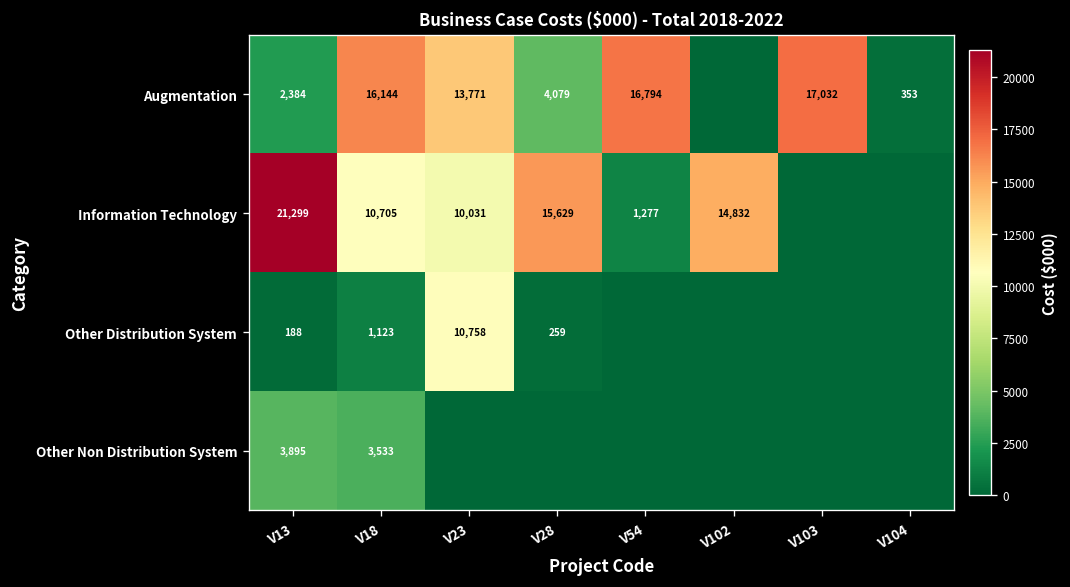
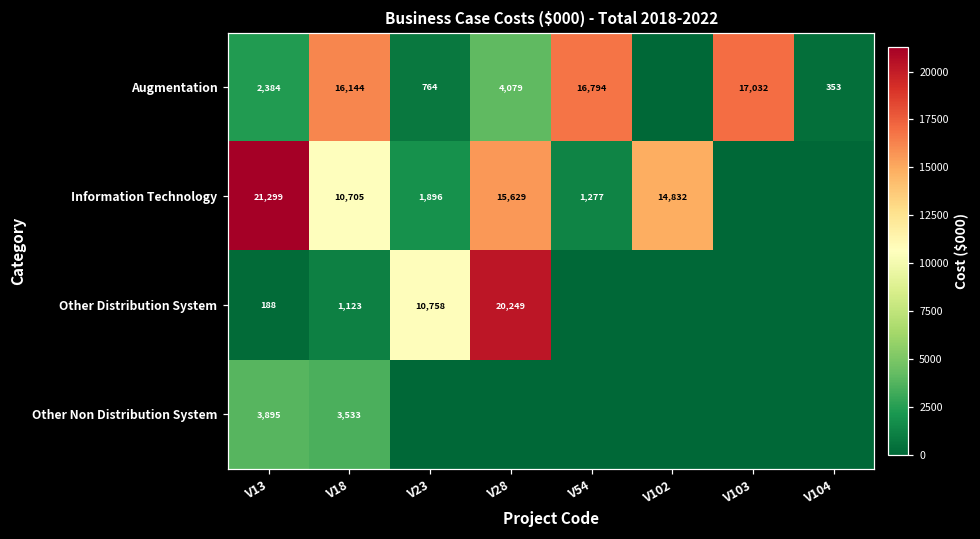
Augmentation, V23: 13,771 -> 764
Information Technology, V23: 10,031 -> 1,896
Other Distribution System, V28: 259 -> 20,249
